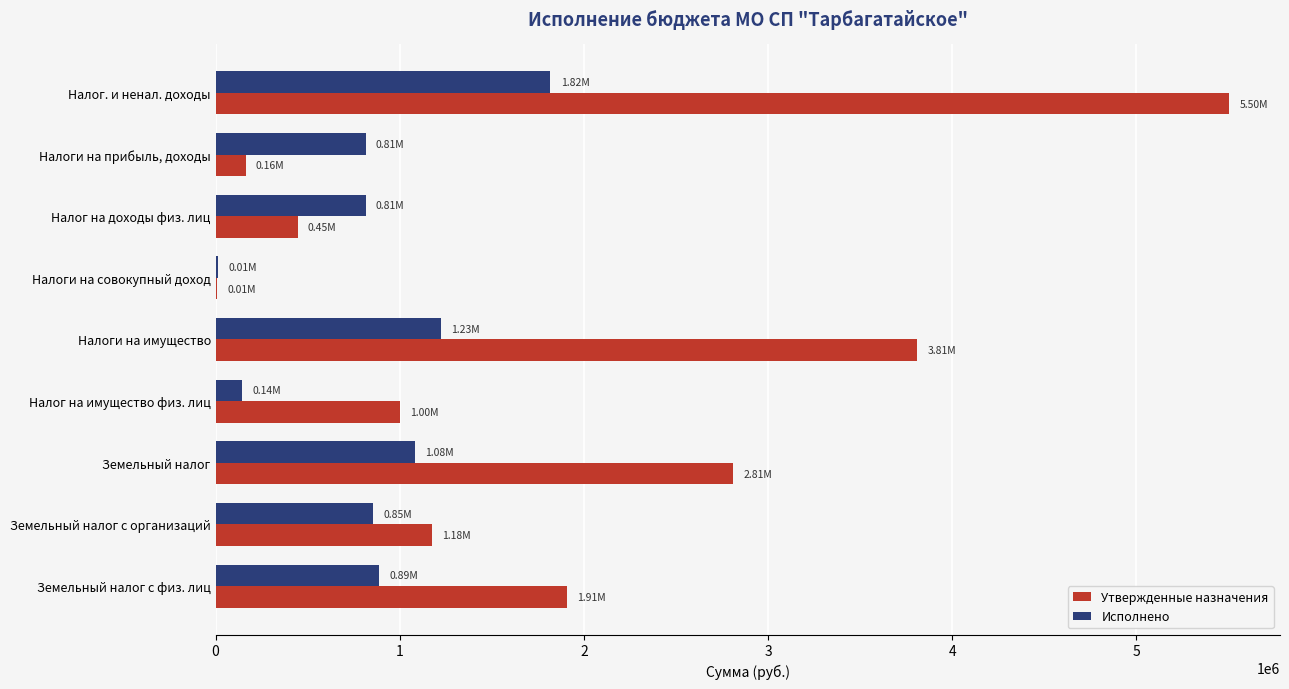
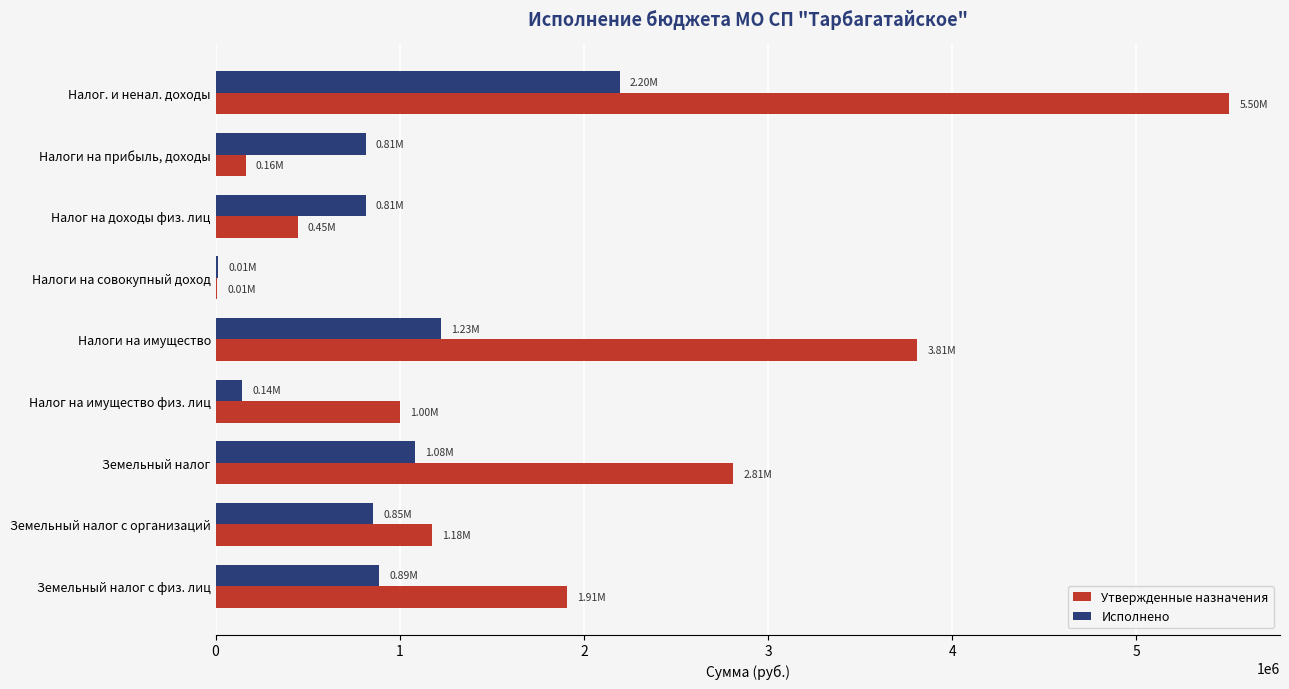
Исполнено, Налог. и ненал. доходы: 1.82M -> 2.20M
